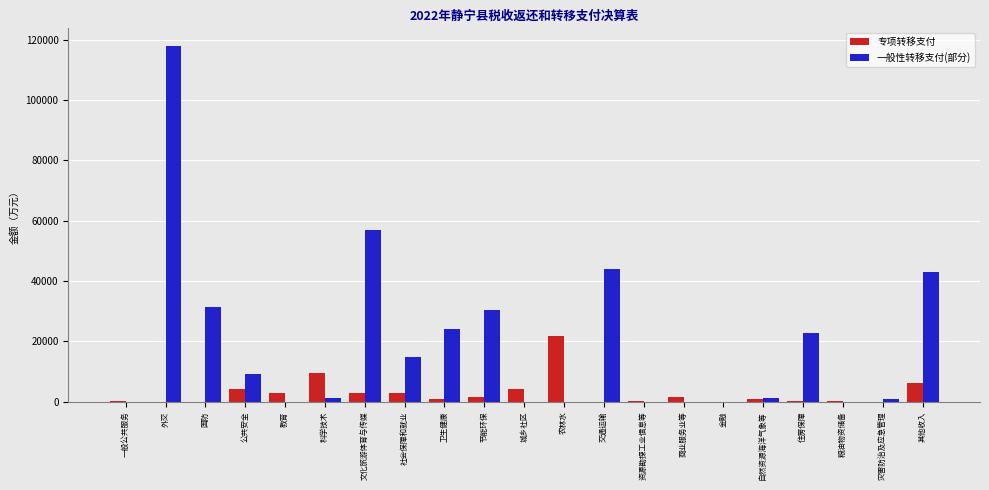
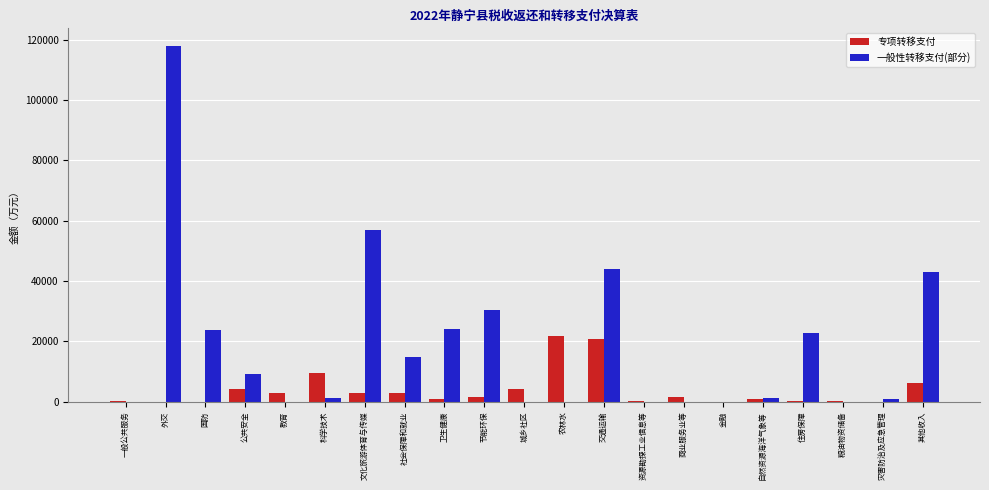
一般性转移支付(部分), 国防: 31000 -> 24000
专项转移支付, 交通运输: 0 -> 21000
